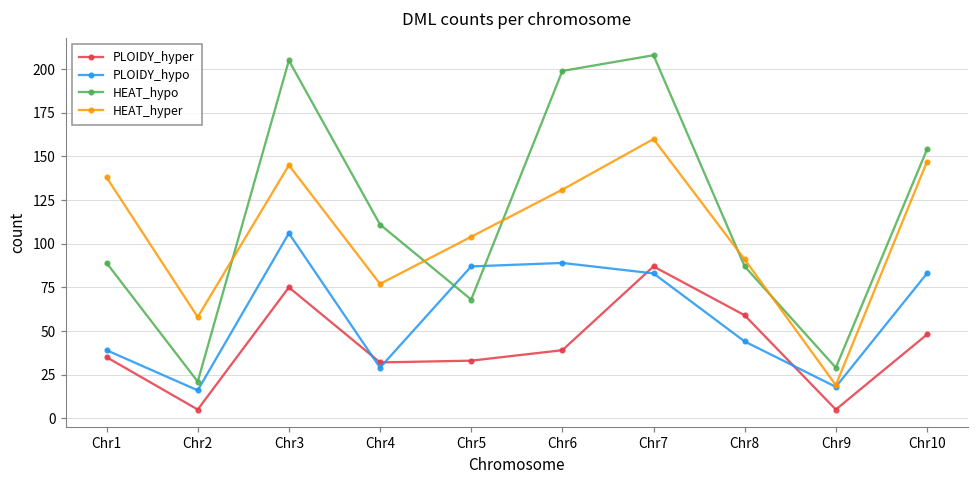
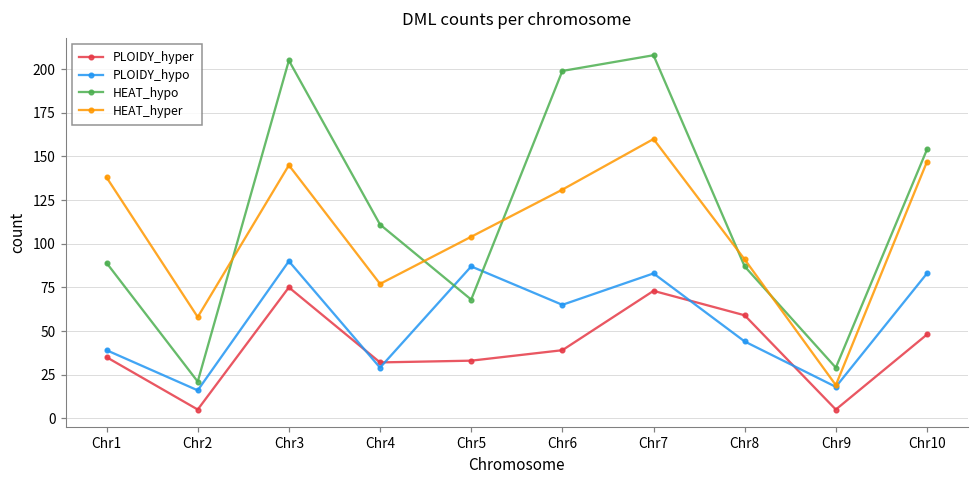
PLOIDY_hypo, Chr3: 106 -> 90
PLOIDY_hypo, Chr6: 89 -> 65
PLOIDY_hyper, Chr7: 87 -> 73
